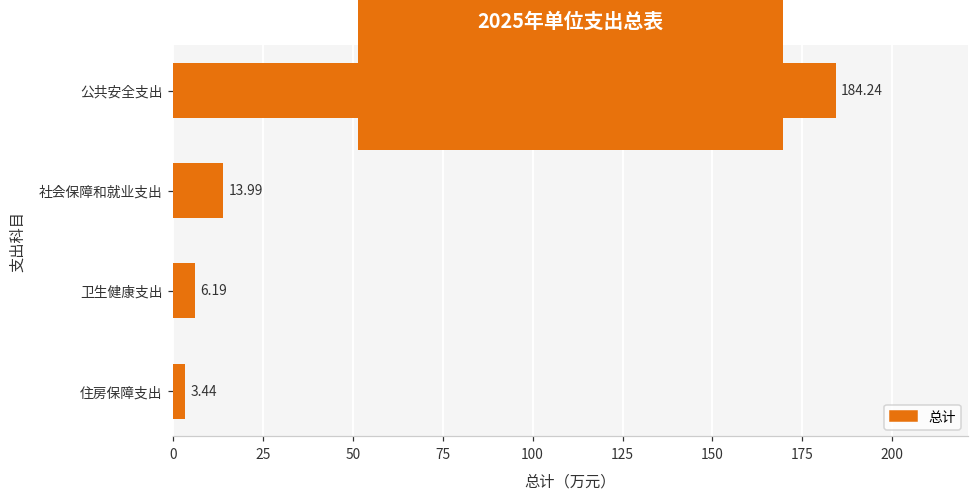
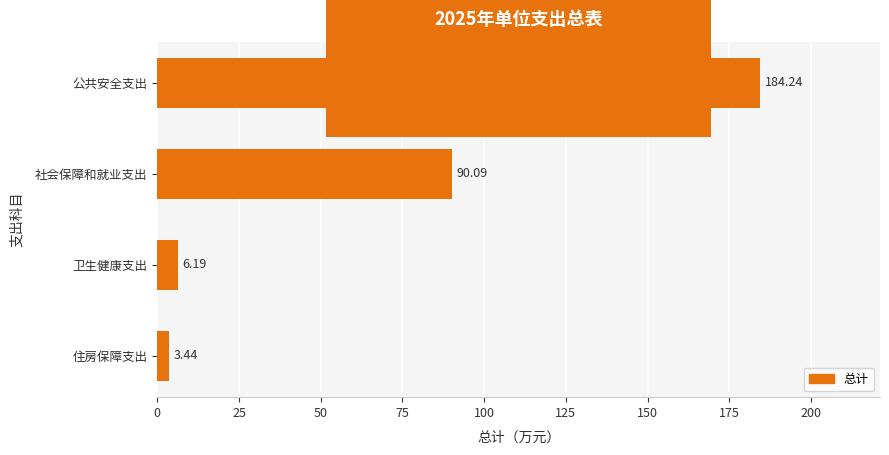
社会保障和就业支出: 13.99 -> 90.09
